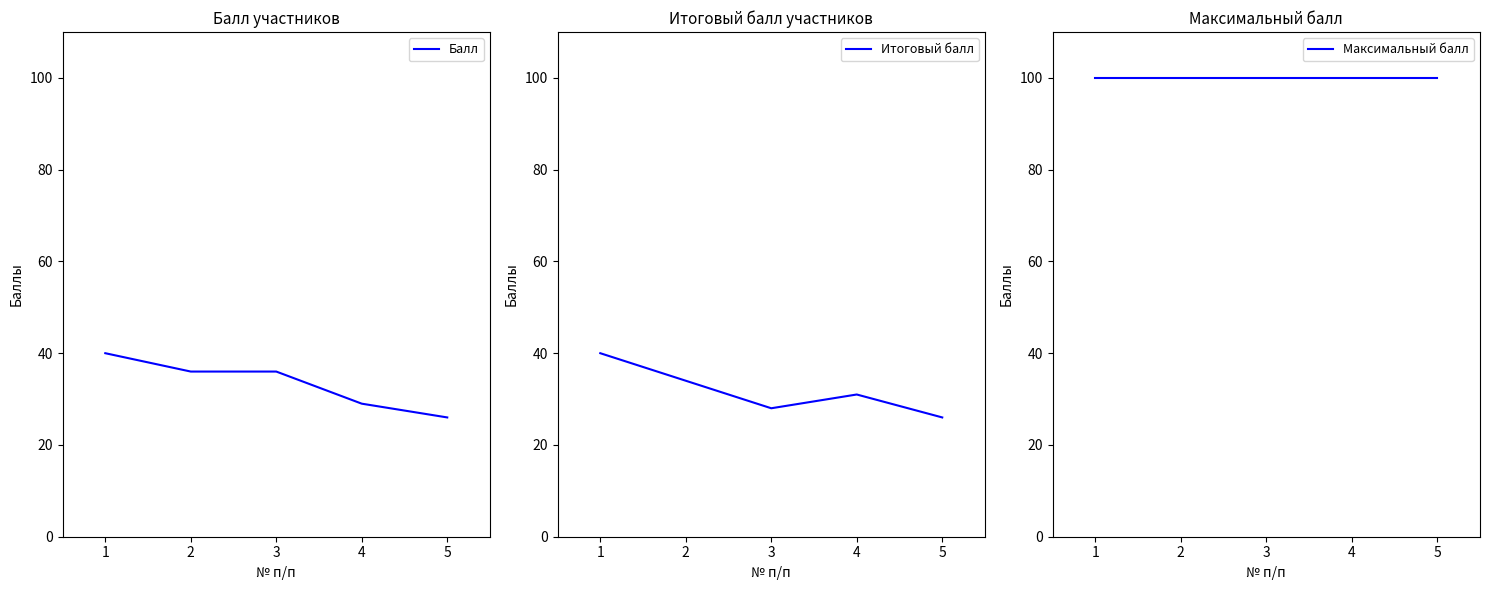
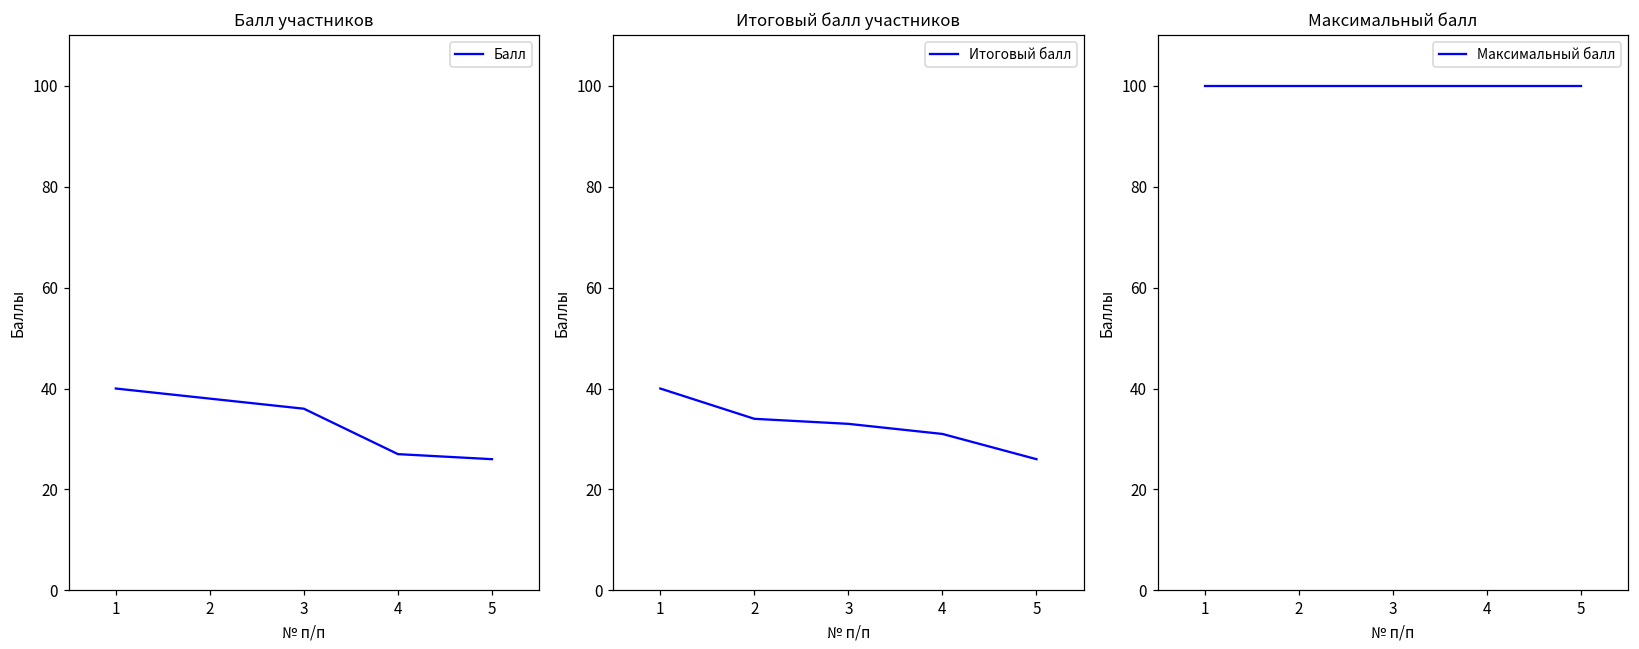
Балл участников, 2: 36 -> 38
Балл участников, 4: 29 -> 27
Итоговый балл участников, 3: 28 -> 33
